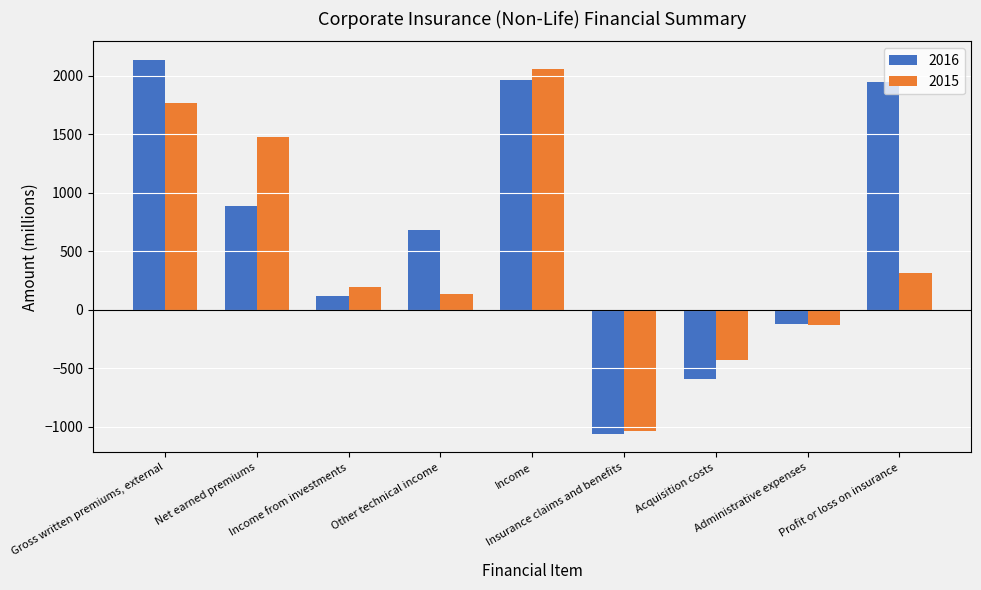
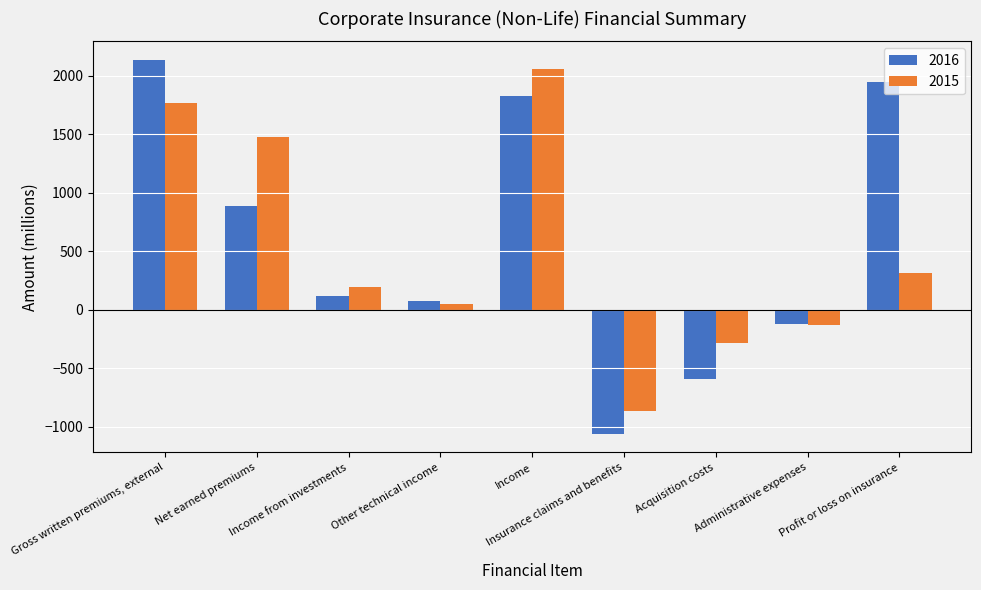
2016, Other technical income: 690 -> 70
2015, Other technical income: 130 -> 50
2016, Income: 1970 -> 1830
2015, Insurance claims and benefits: -1040 -> -870
2015, Acquisition costs: -430 -> -290
